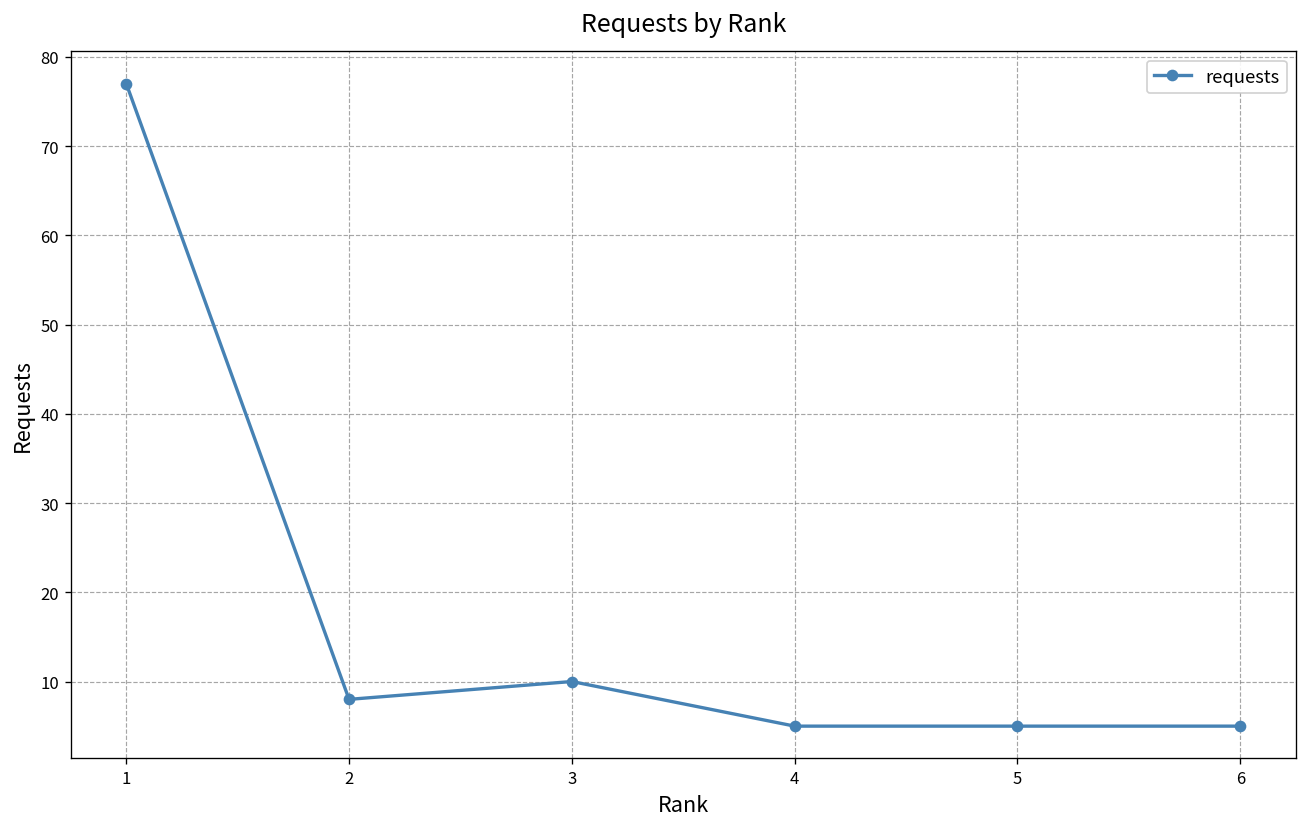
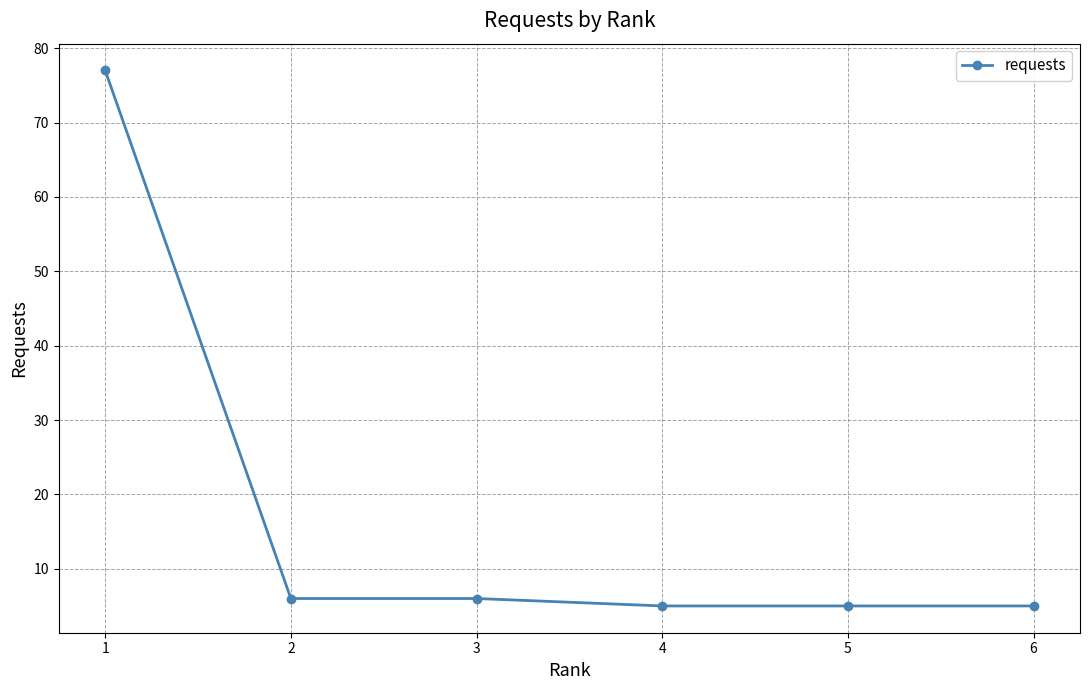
2: 8 -> 6
3: 10 -> 6
